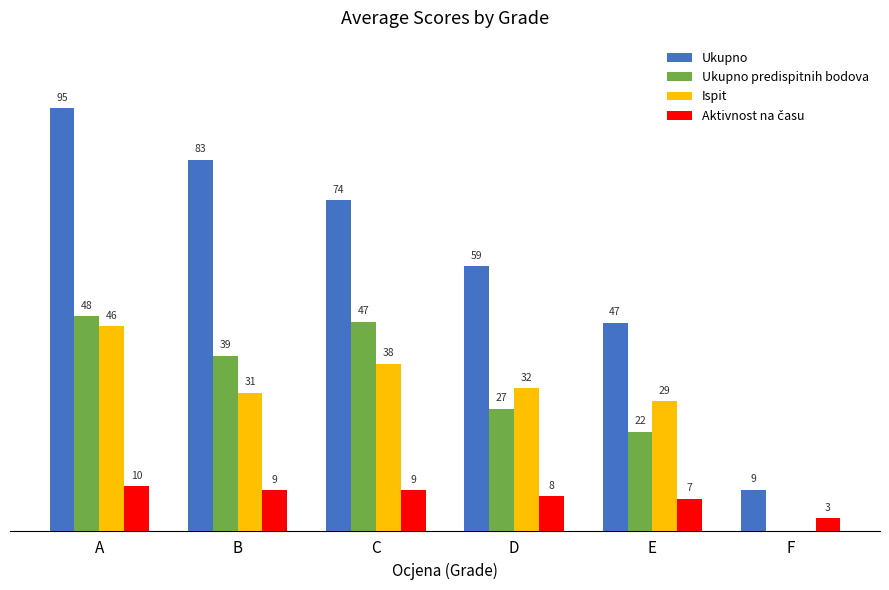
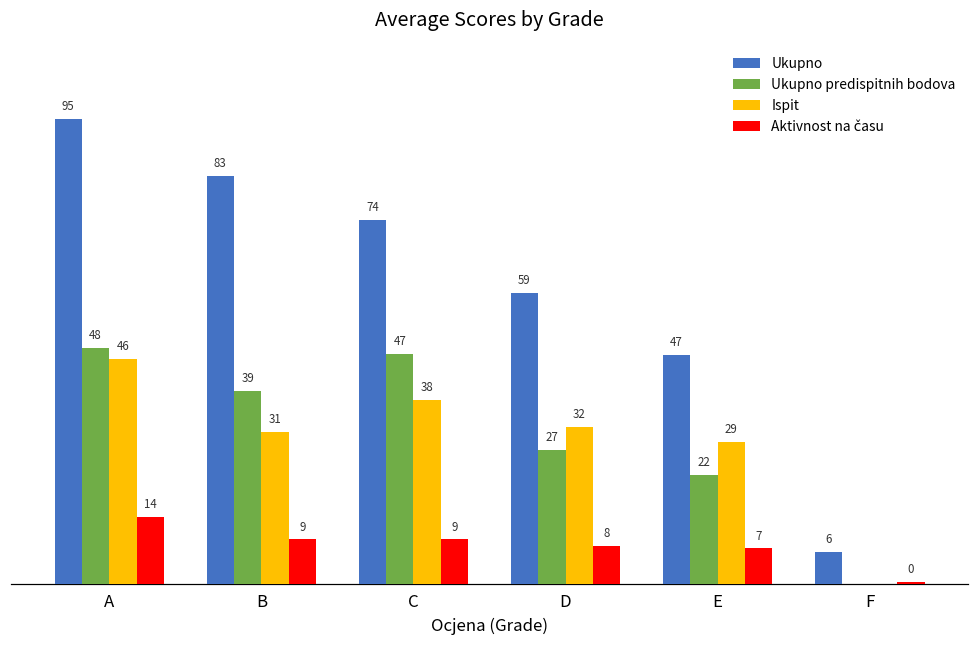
Aktivnost na času, A: 10 -> 14
Ukupno, F: 9 -> 6
Aktivnost na času, F: 3 -> 0
